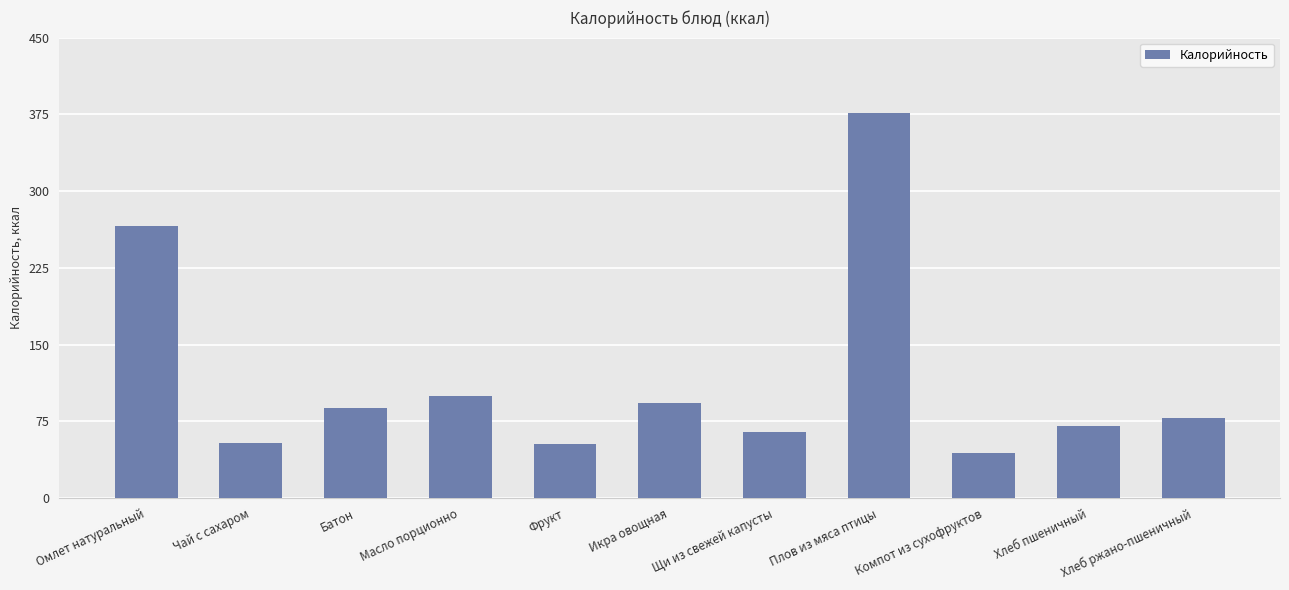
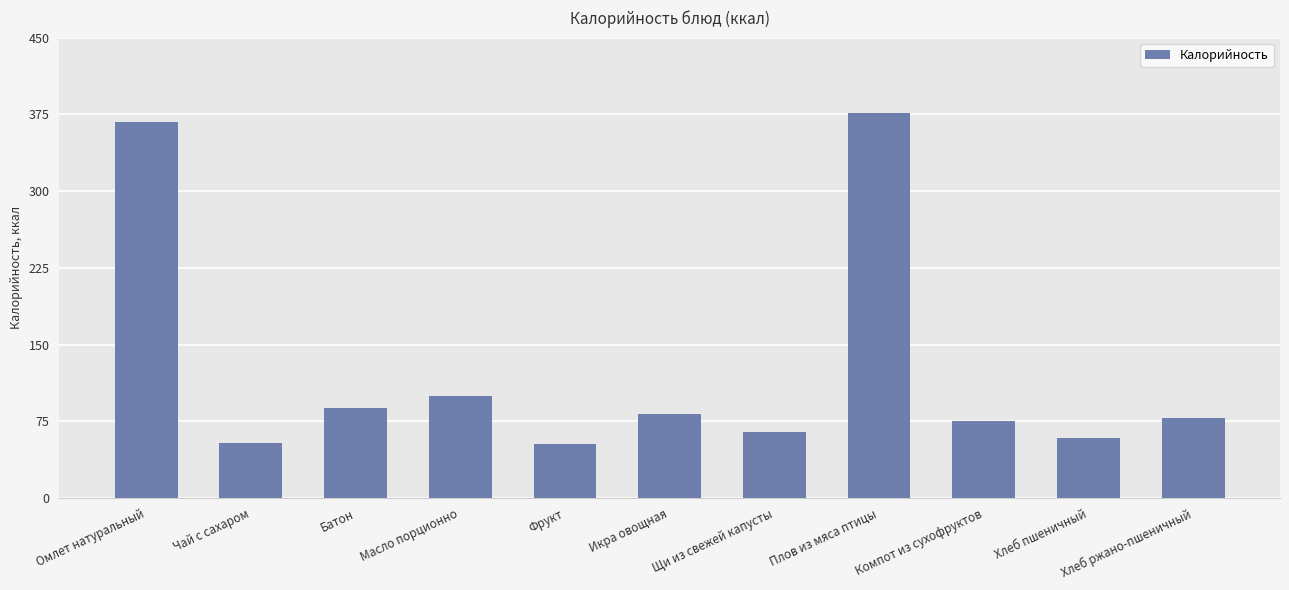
Омлет натуральный: 266 -> 368
Икра овощная: 93 -> 82
Компот из сухофруктов: 44 -> 75
Хлеб пшеничный: 71 -> 58
